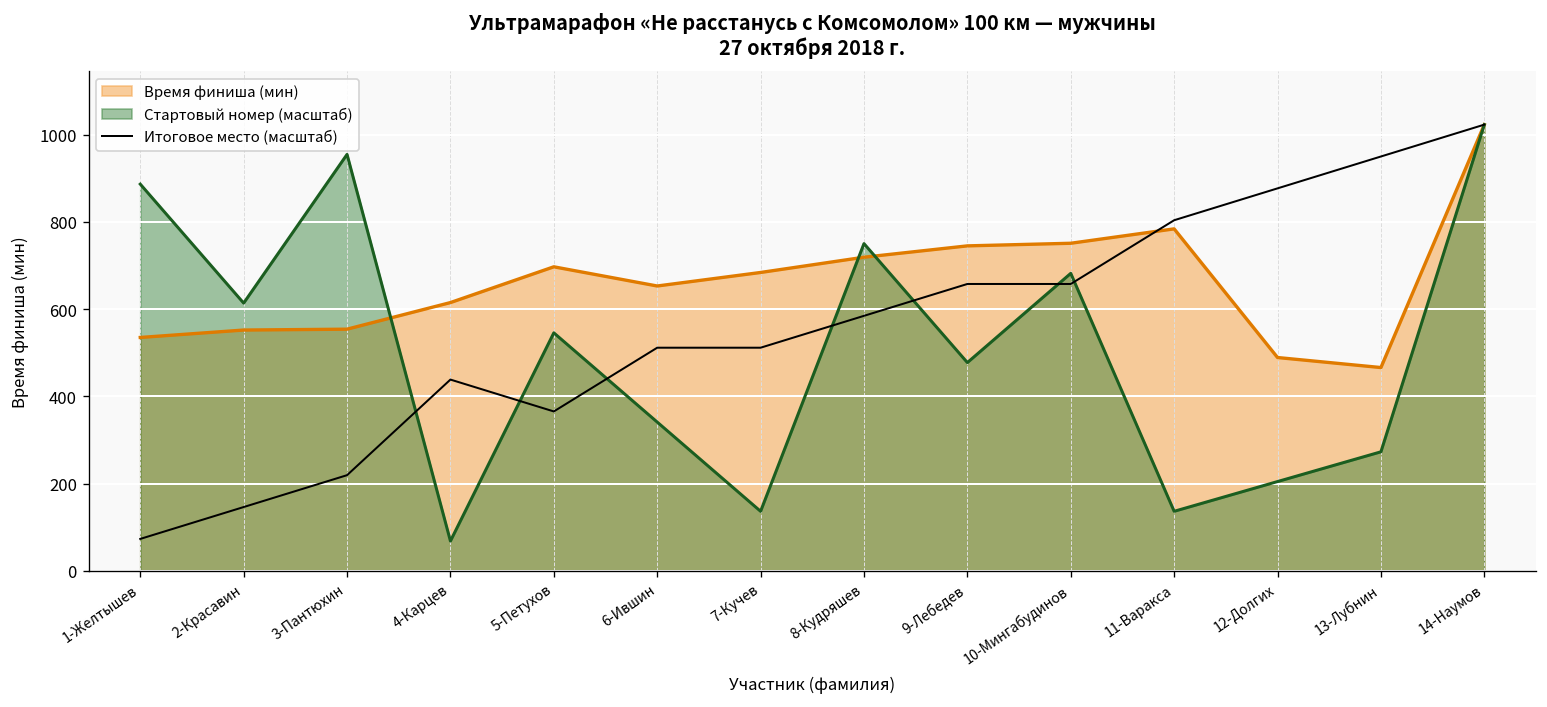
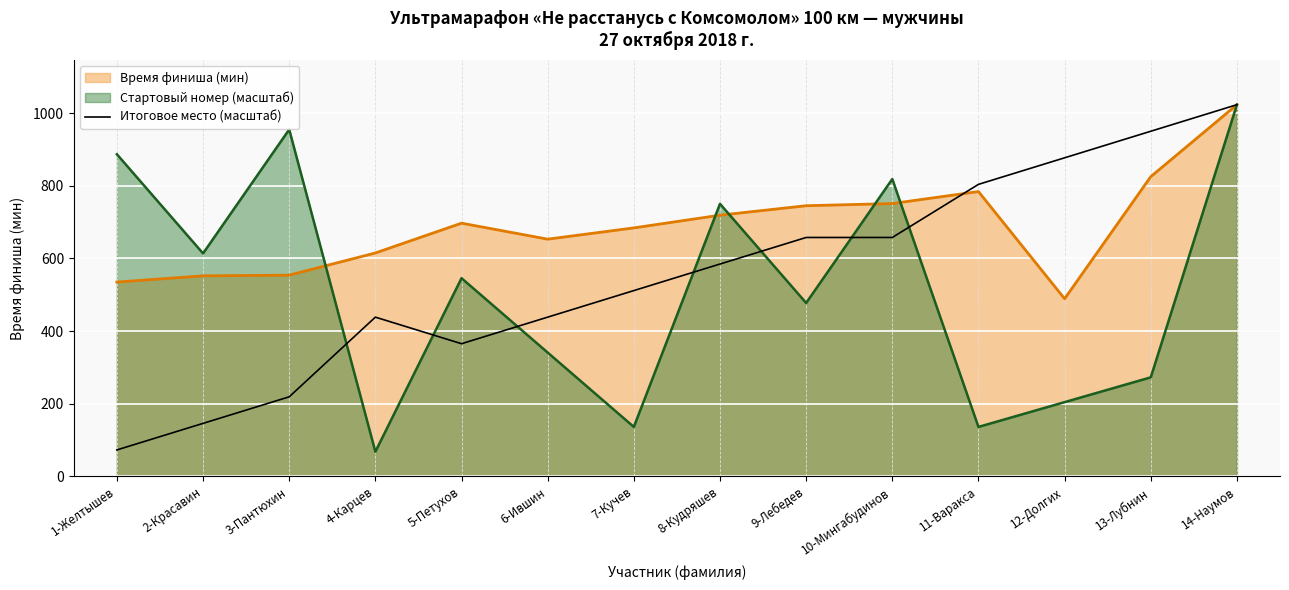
Итоговое место (масштаб), 6-Ившин: 510 -> 440
Стартовый номер (масштаб), 10-Мингабудинов: 680 -> 820
Время финиша (мин), 13-Лубнин: 470 -> 830
